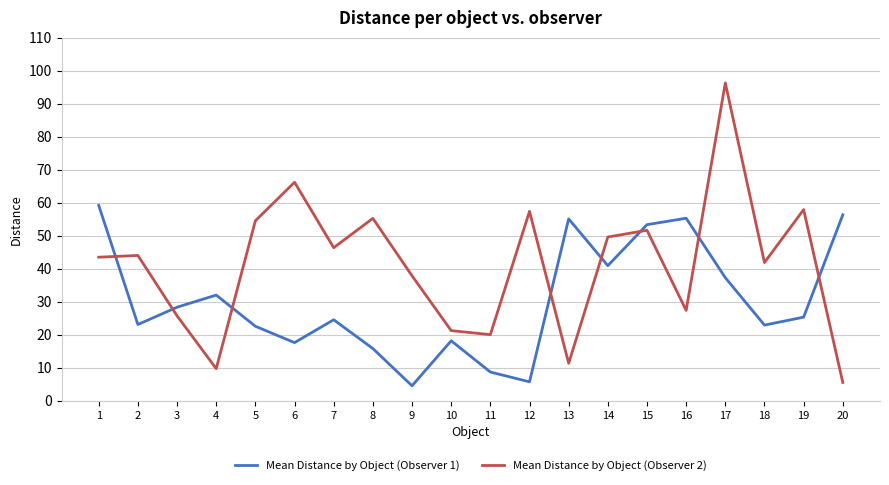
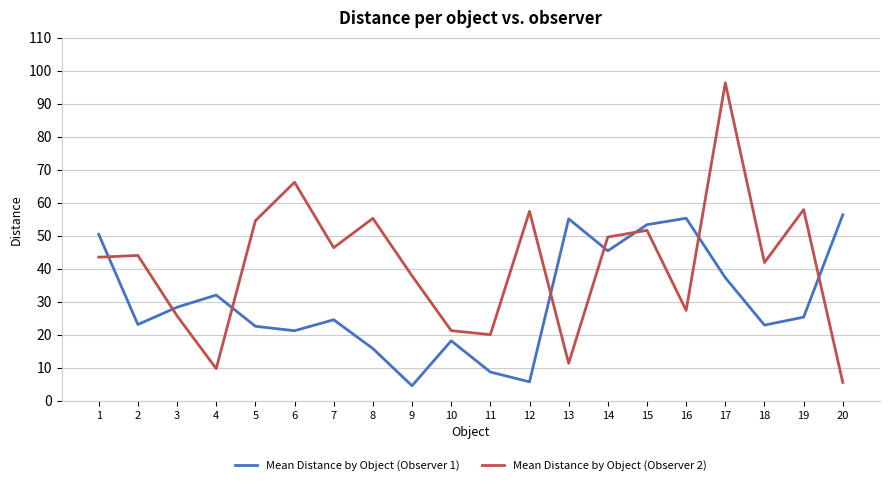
Mean Distance by Object (Observer 1), 1: 59 -> 50
Mean Distance by Object (Observer 1), 6: 18 -> 21
Mean Distance by Object (Observer 1), 14: 41 -> 45
